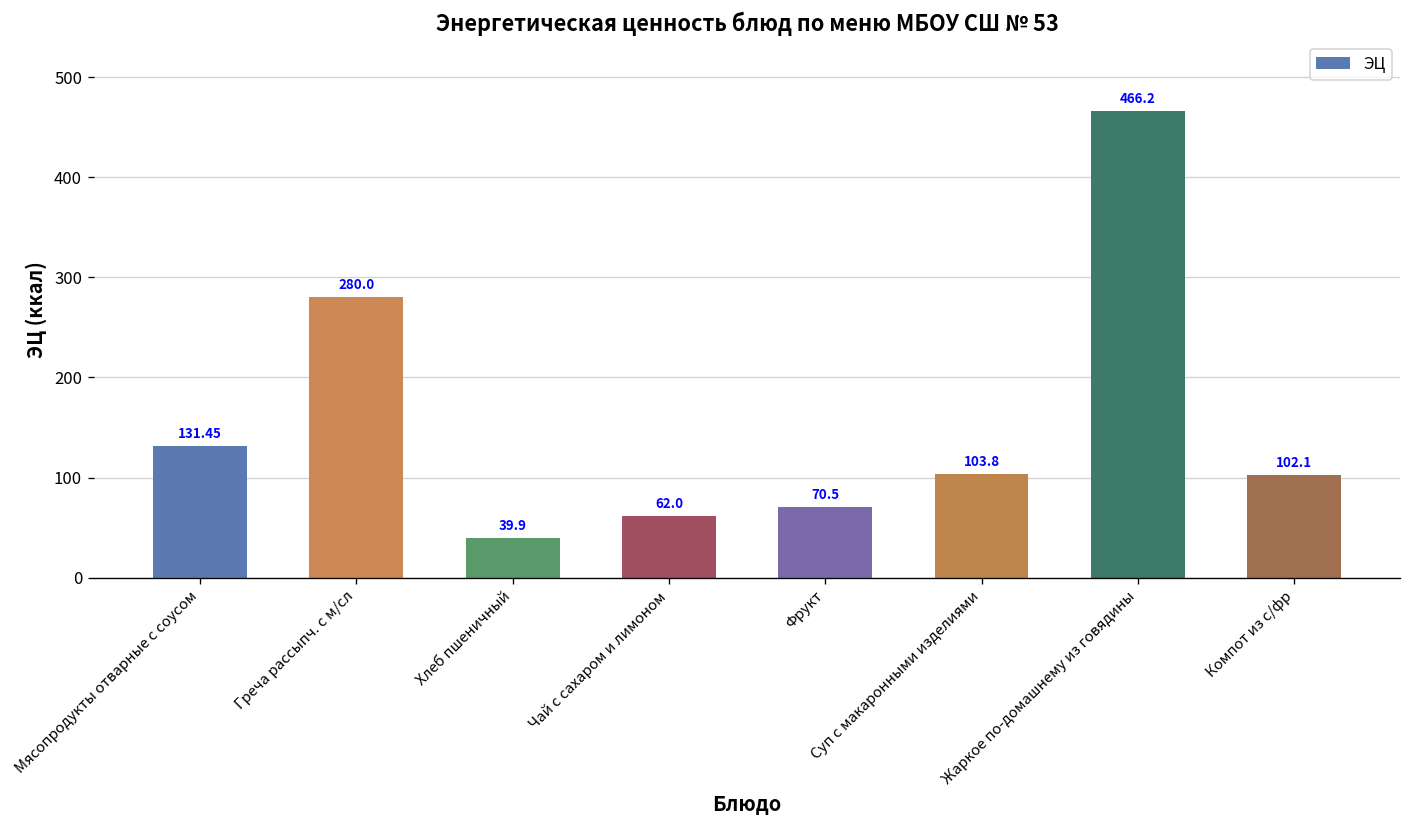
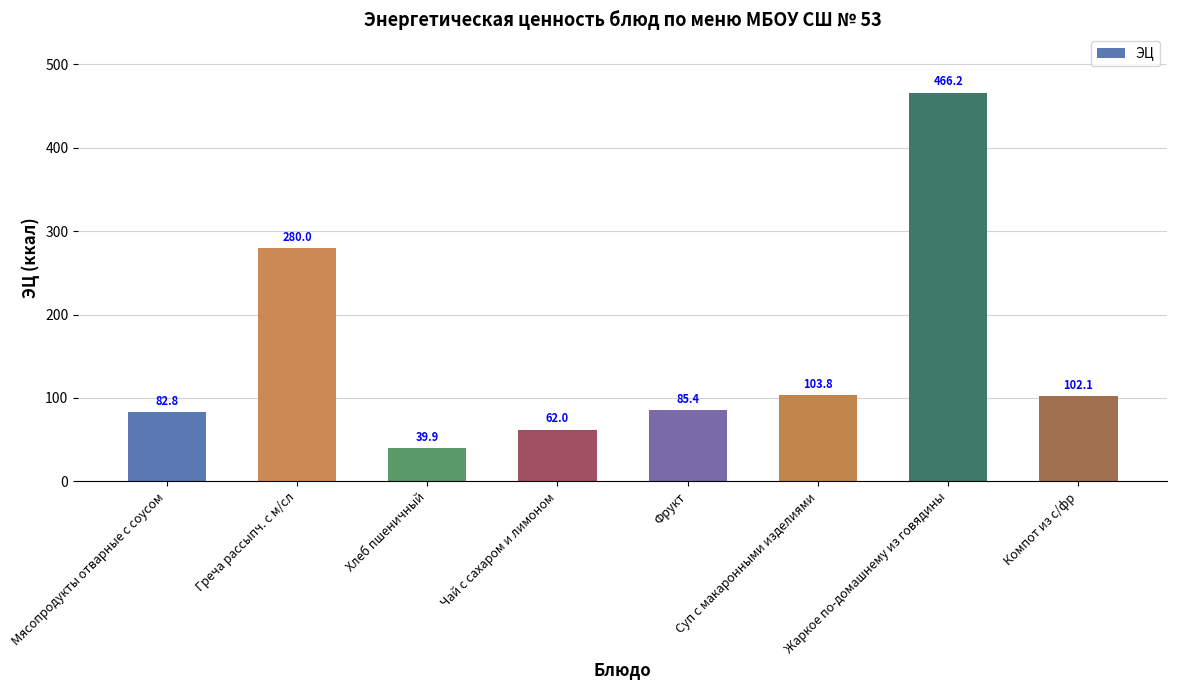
Мясопродукты отварные с соусом: 131.45 -> 82.8
Фрукт: 70.5 -> 85.4
